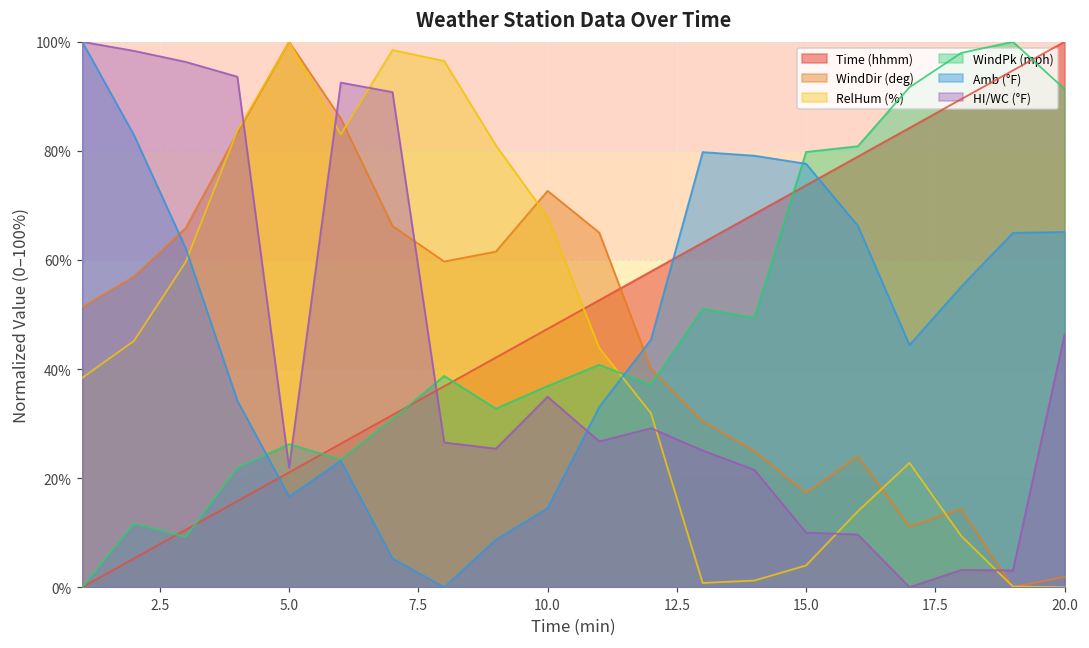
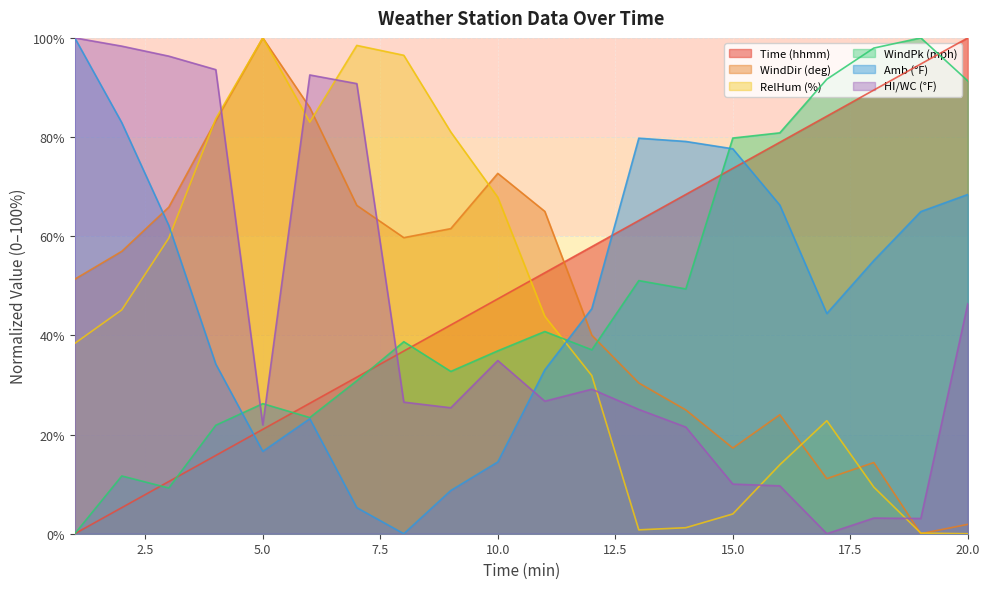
Amb (°F), 20.0: 65% -> 68%
